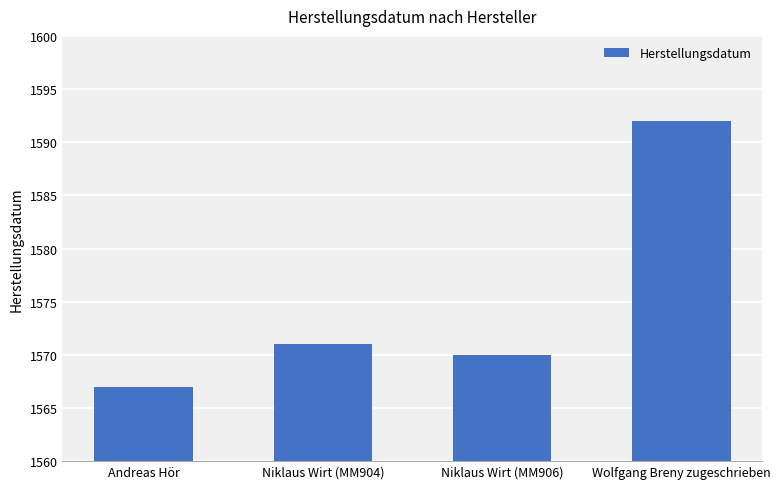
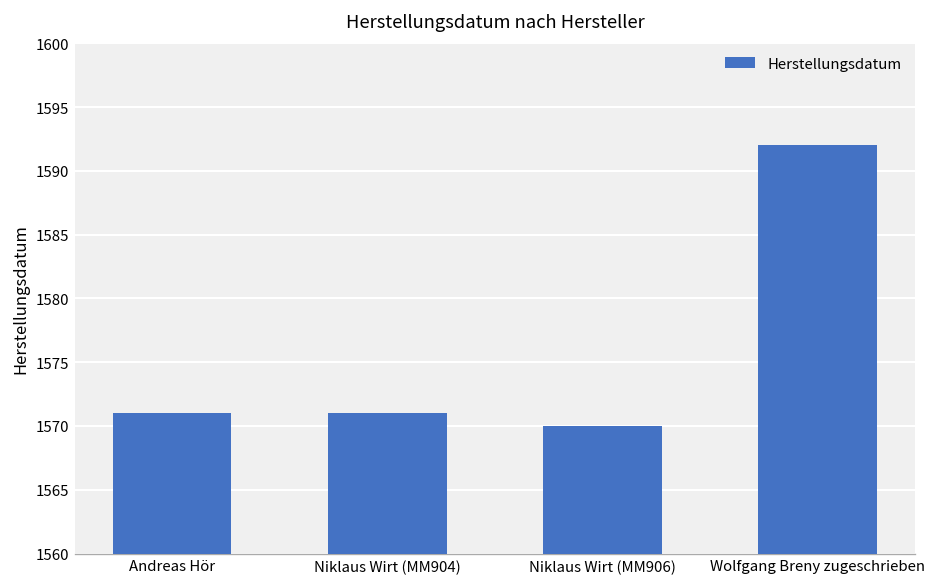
Andreas Hör: 1567 -> 1571
